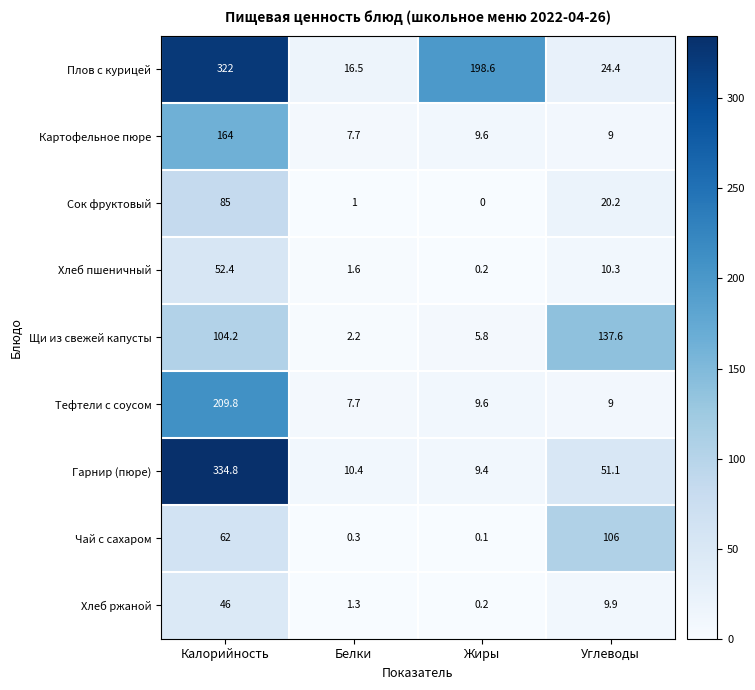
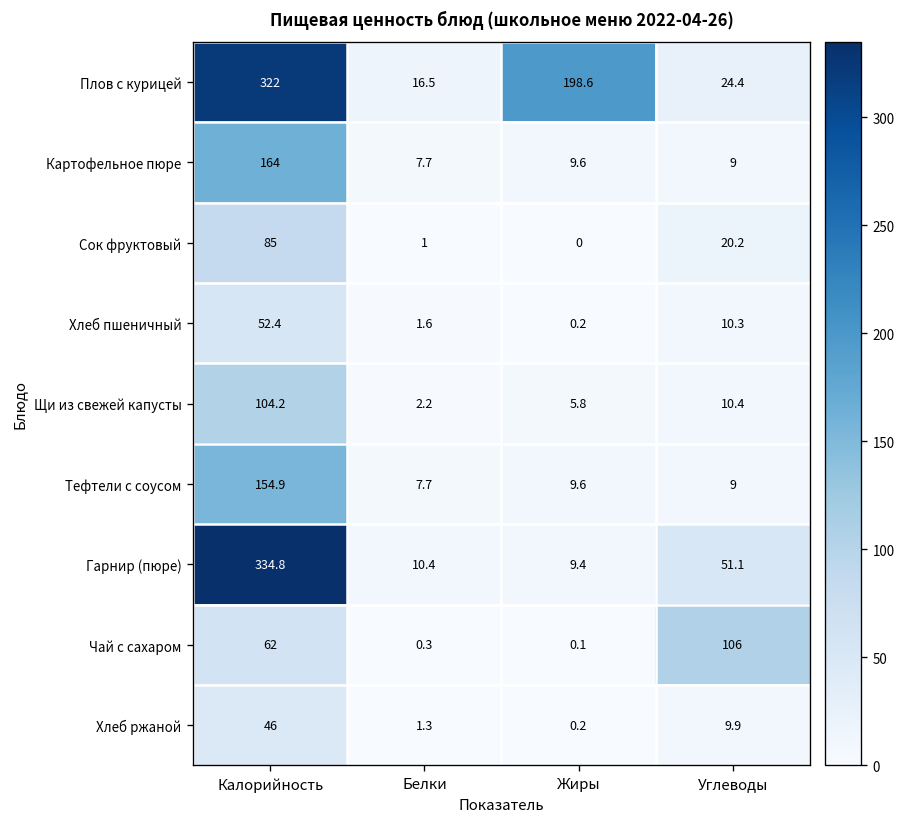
Щи из свежей капусты, Углеводы: 137.6 -> 10.4
Тефтели с соусом, Калорийность: 209.8 -> 154.9
